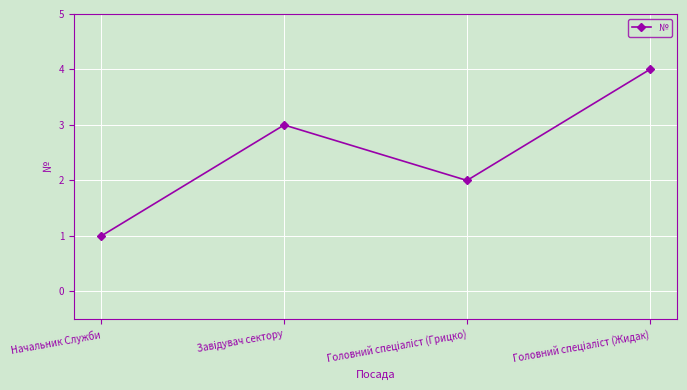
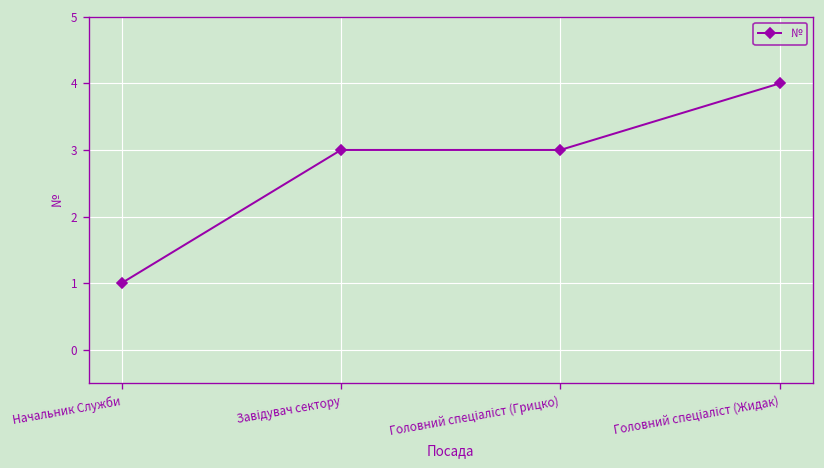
Головний спеціаліст (Грицко): 2 -> 3
